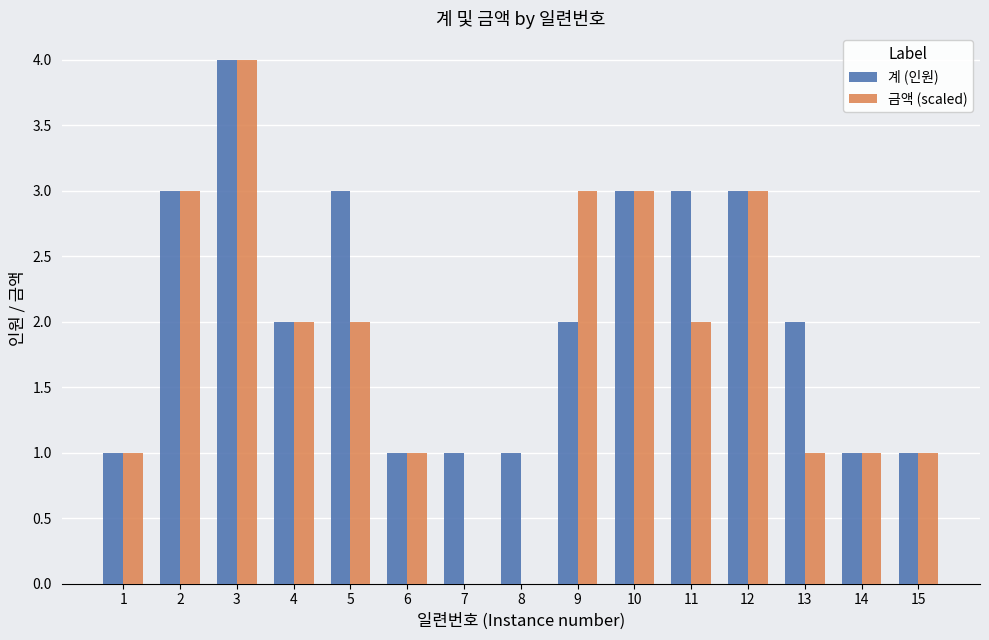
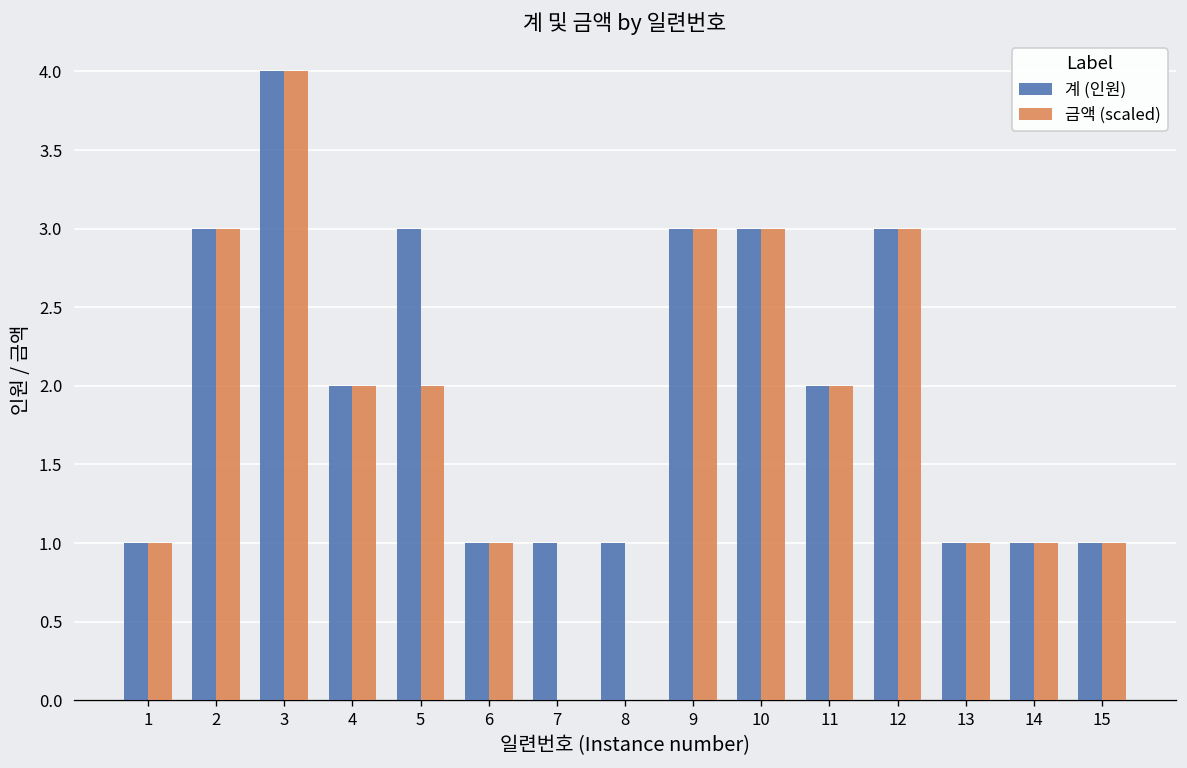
계 (인원), 9: 2 -> 3
계 (인원), 11: 3 -> 2
계 (인원), 13: 2 -> 1
